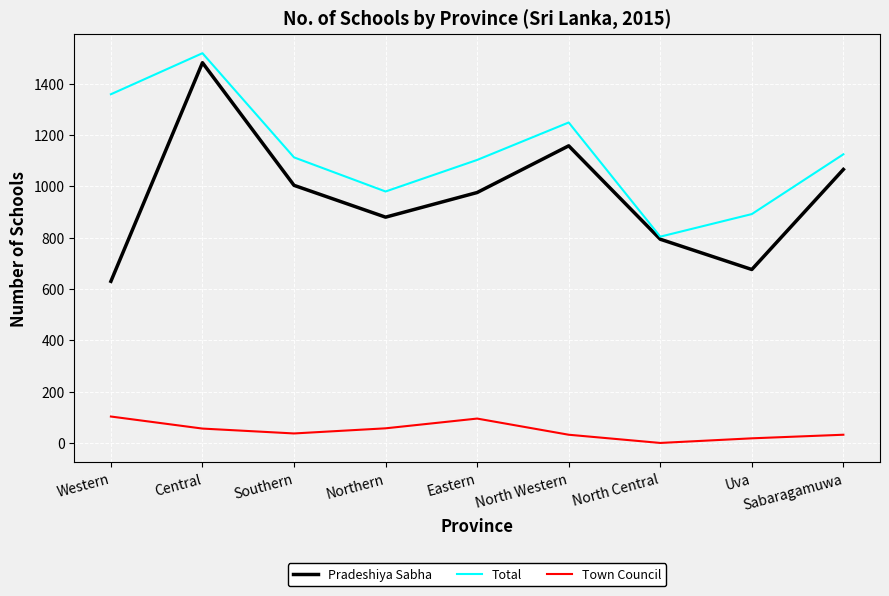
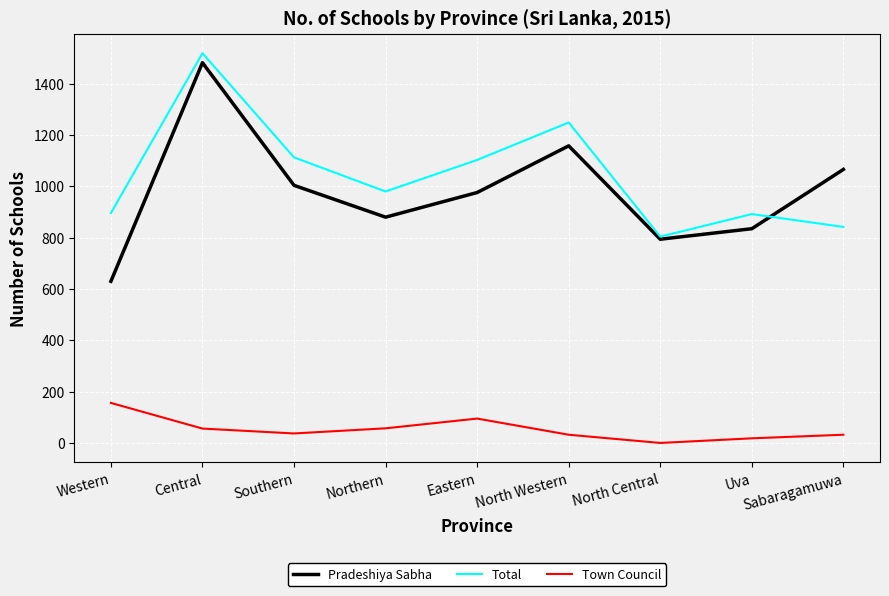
Total, Western: 1360 -> 900
Town Council, Western: 100 -> 160
Pradeshiya Sabha, Uva: 680 -> 840
Total, Sabaragamuwa: 1130 -> 840
